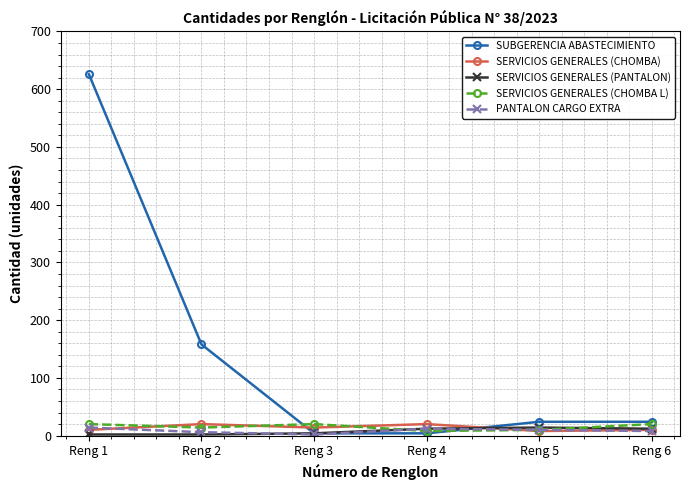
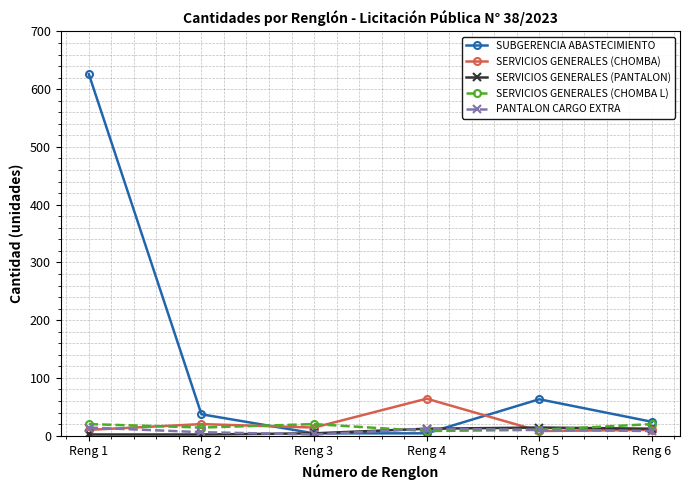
SUBGERENCIA ABASTECIMIENTO, Reng 2: 160 -> 40
SERVICIOS GENERALES (CHOMBA), Reng 4: 20 -> 60
SUBGERENCIA ABASTECIMIENTO, Reng 5: 20 -> 60
